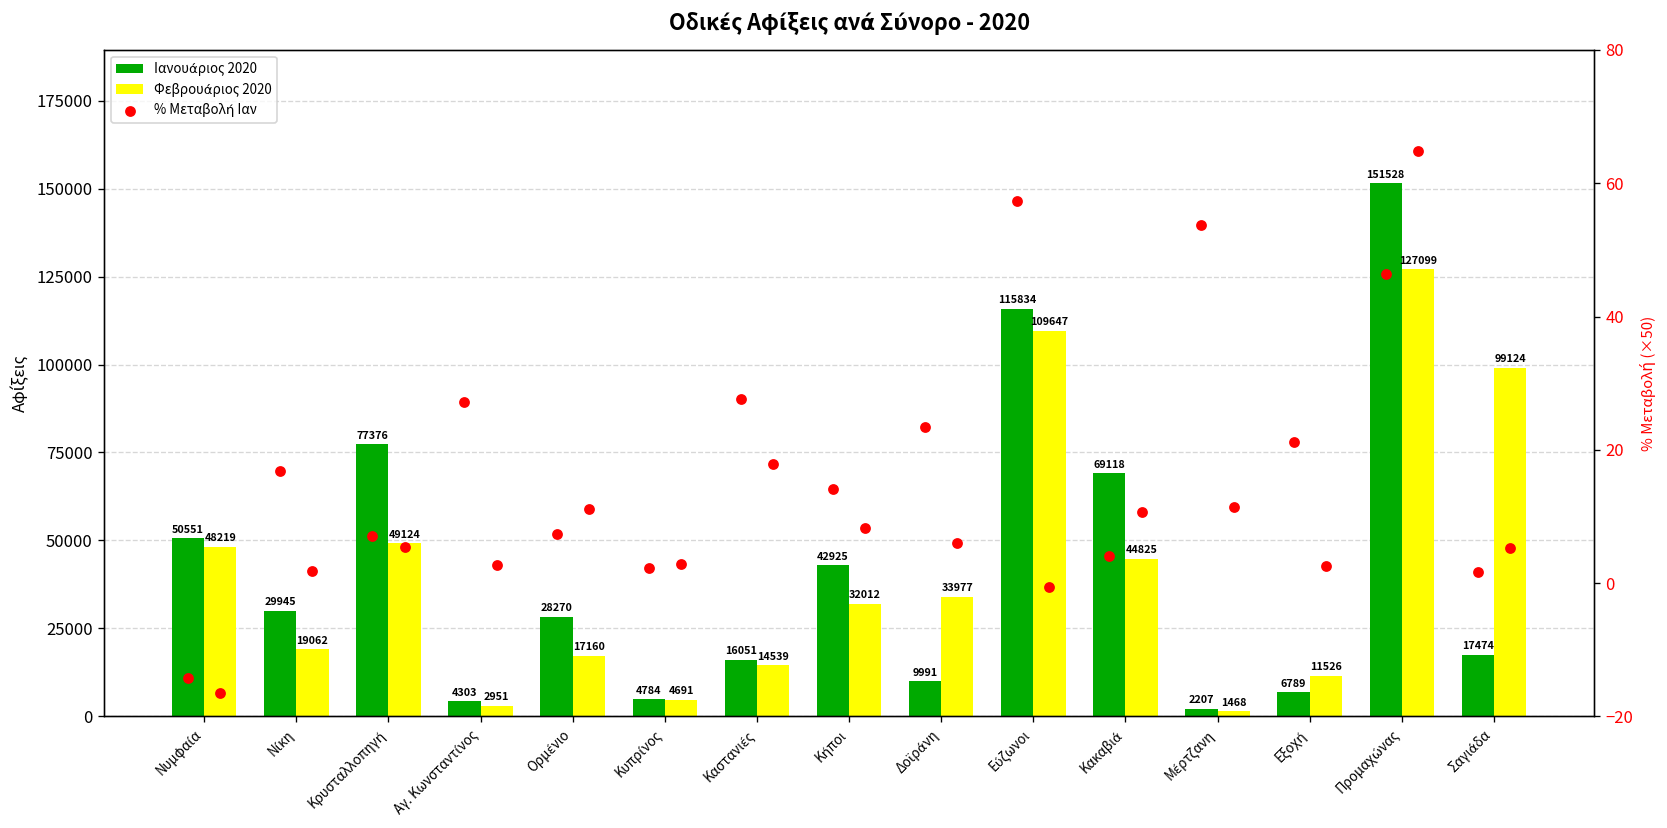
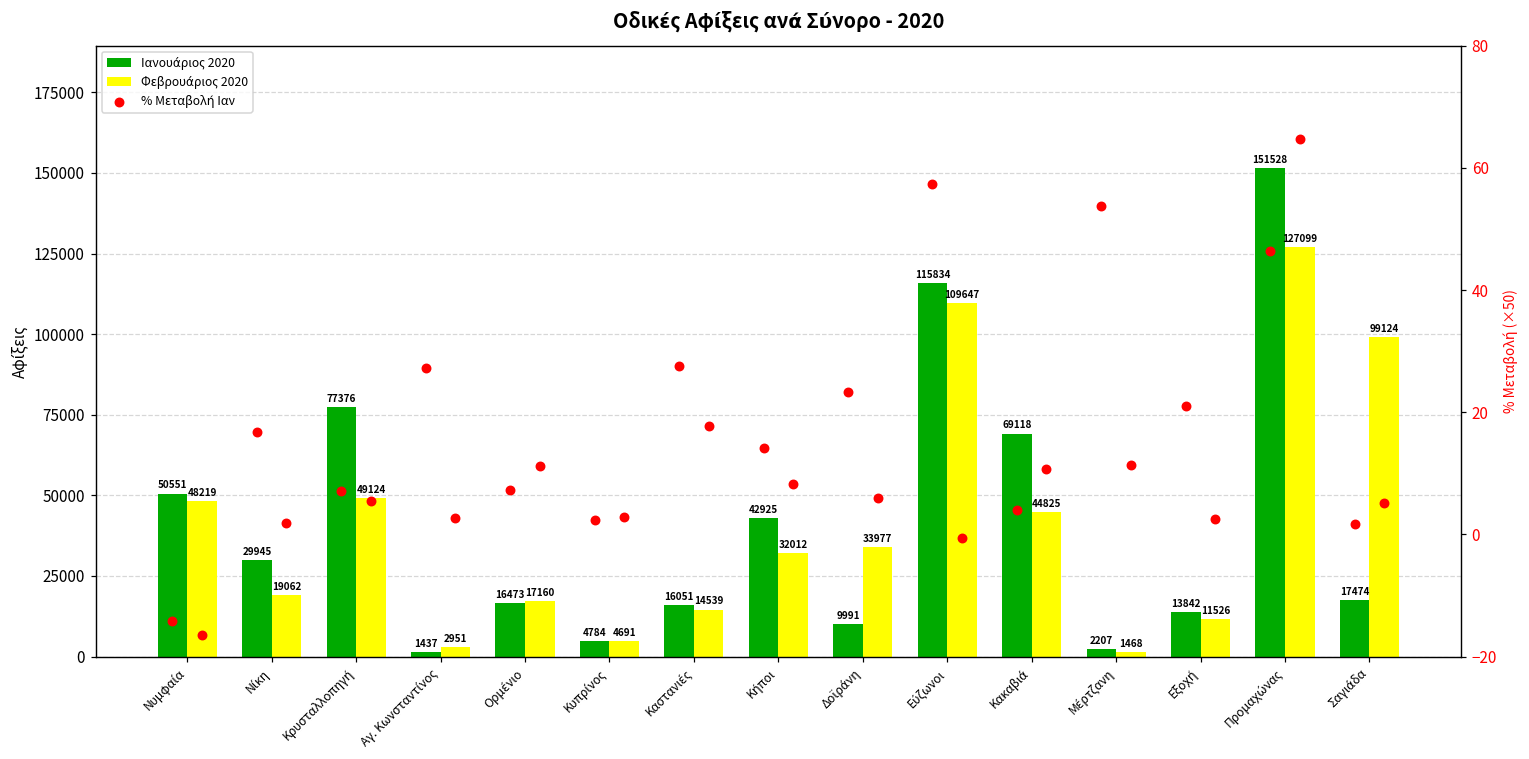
Ιανουάριος 2020, Αγ. Κωνσταντίνος: 4303 -> 1437
Ιανουάριος 2020, Ορμένιο: 28270 -> 16473
Ιανουάριος 2020, Εξοχή: 6789 -> 13842
